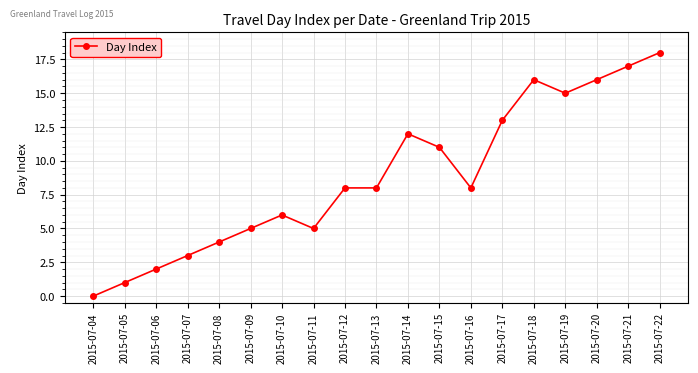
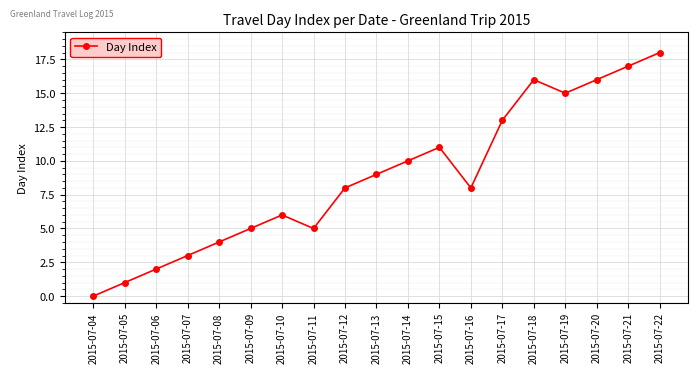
2015-07-13: 8 -> 9
2015-07-14: 12 -> 10
